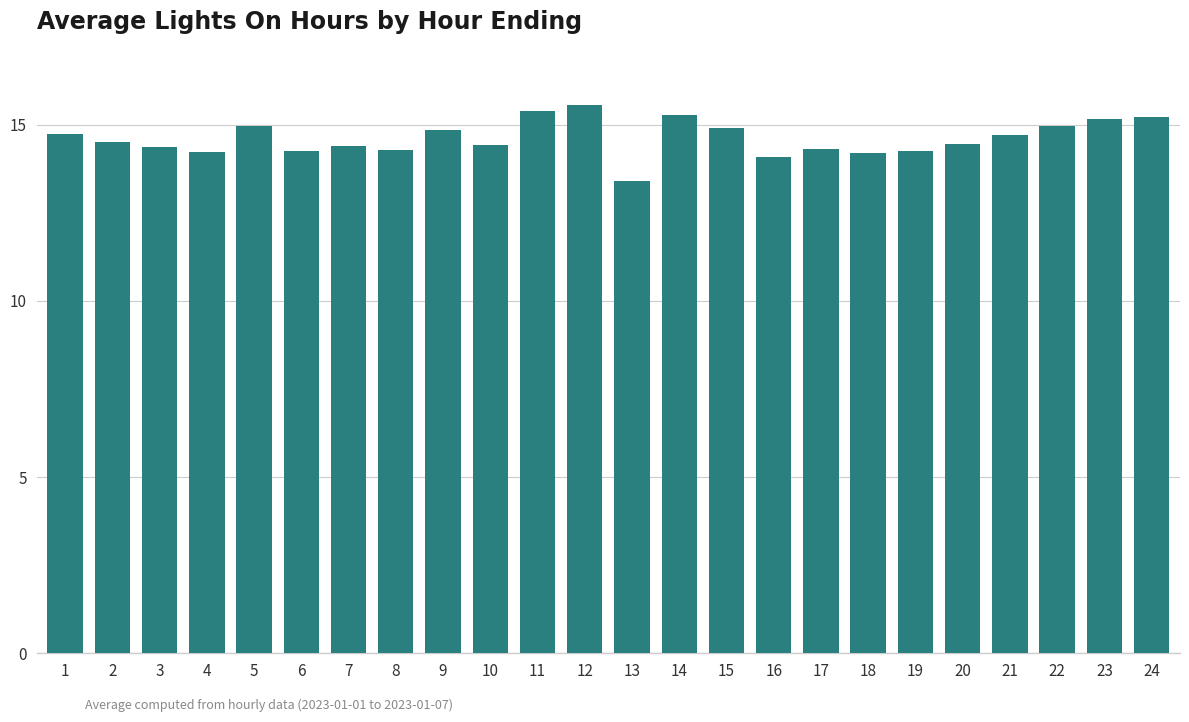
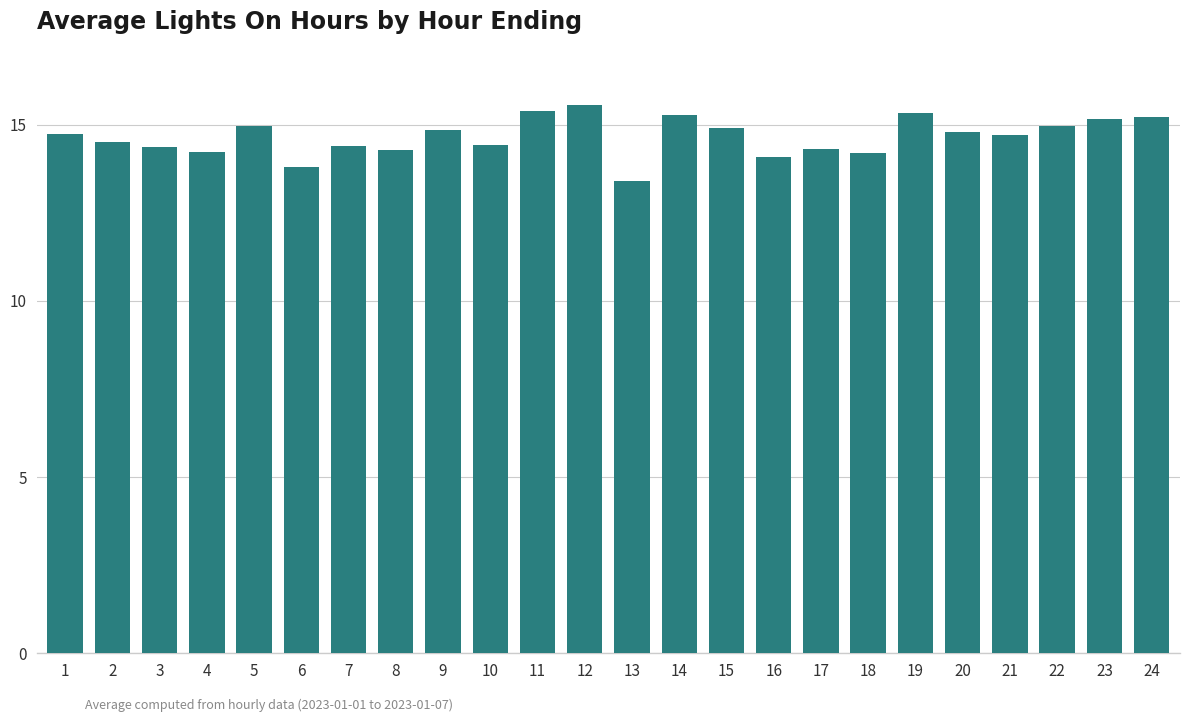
6: 14.3 -> 13.8
19: 14.2 -> 15.3
20: 14.5 -> 14.8
